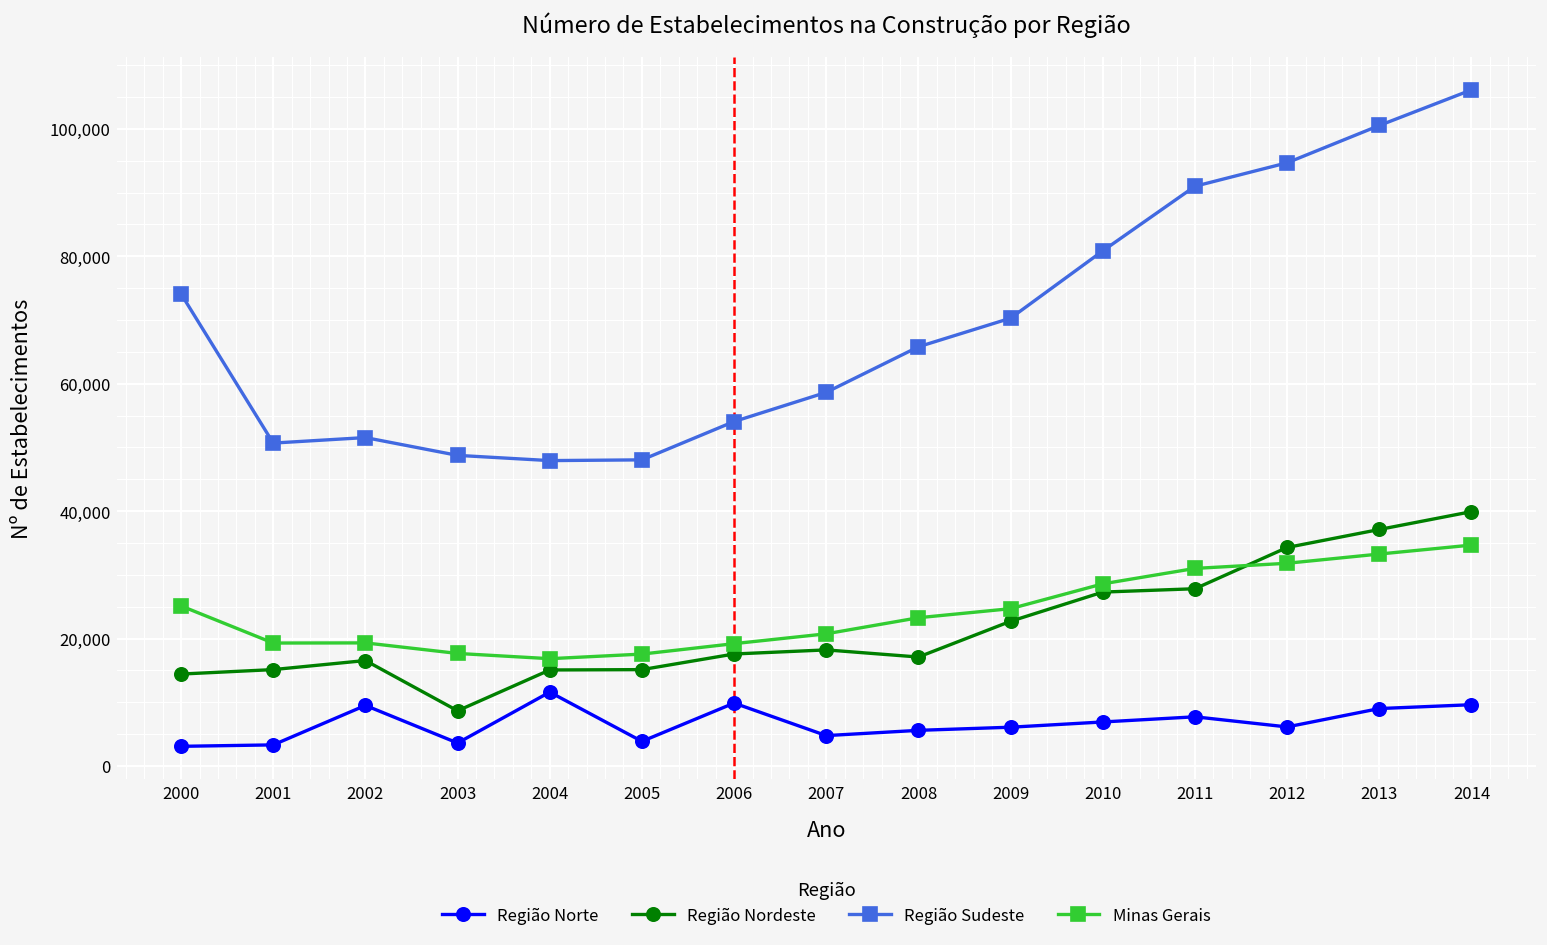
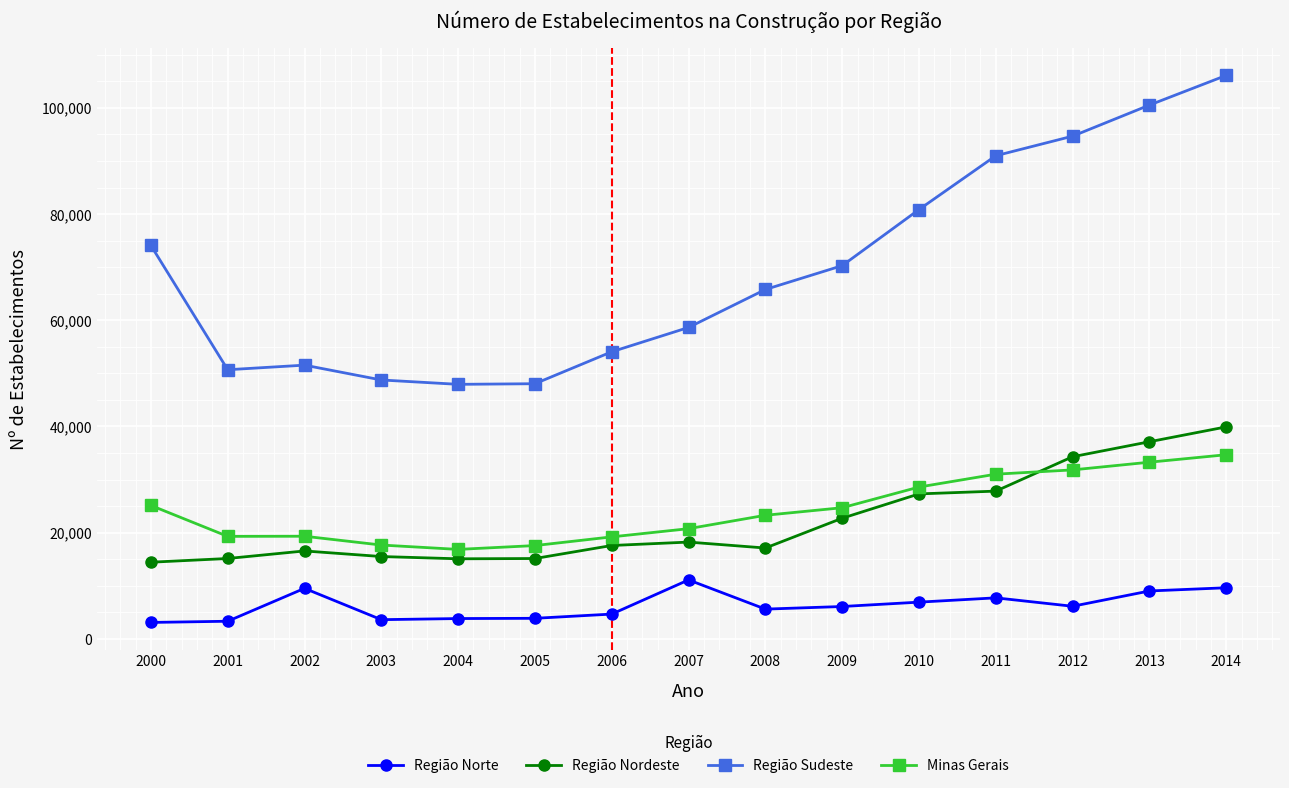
Região Nordeste, 2003: 9,000 -> 16,000
Região Norte, 2004: 12,000 -> 4,000
Região Norte, 2006: 10,000 -> 5,000
Região Norte, 2007: 5,000 -> 11,000
